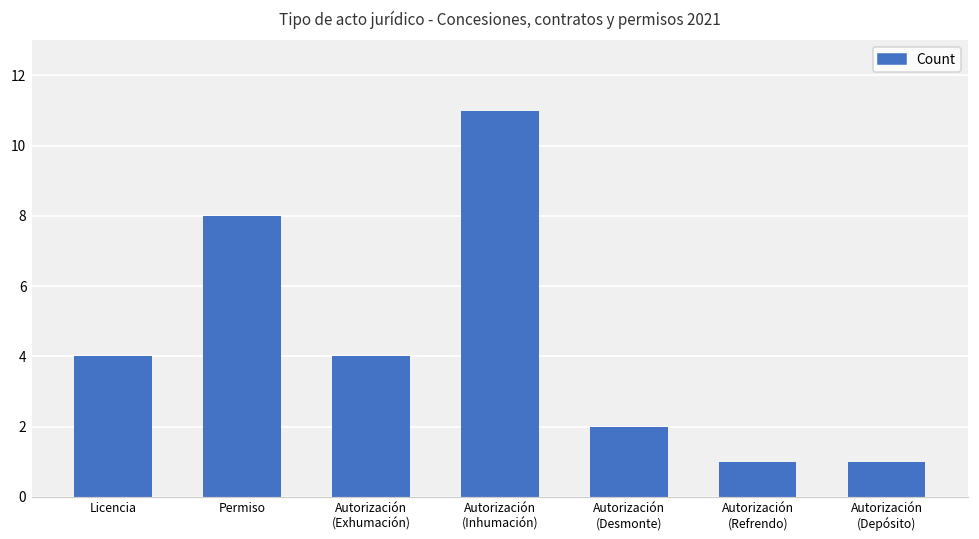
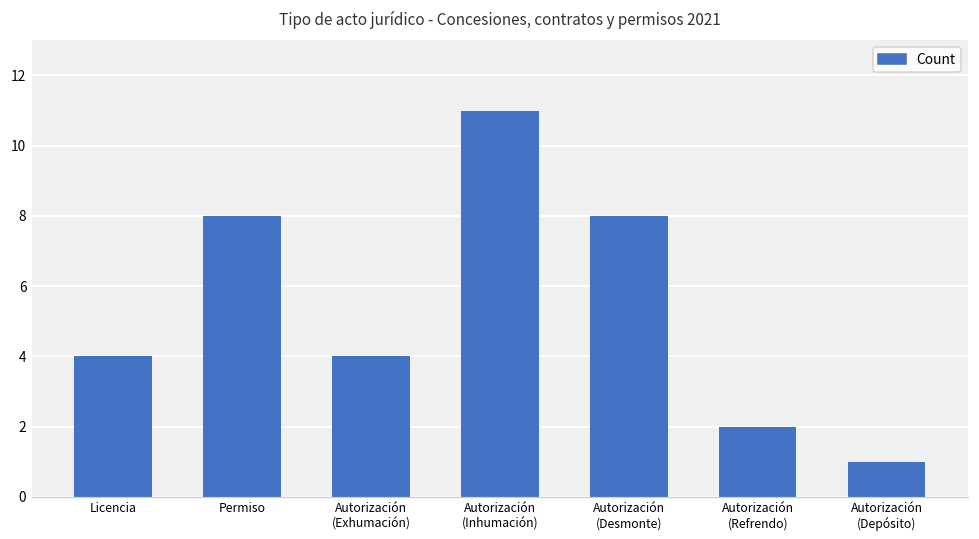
Autorización (Desmonte): 2 -> 8
Autorización (Refrendo): 1 -> 2
